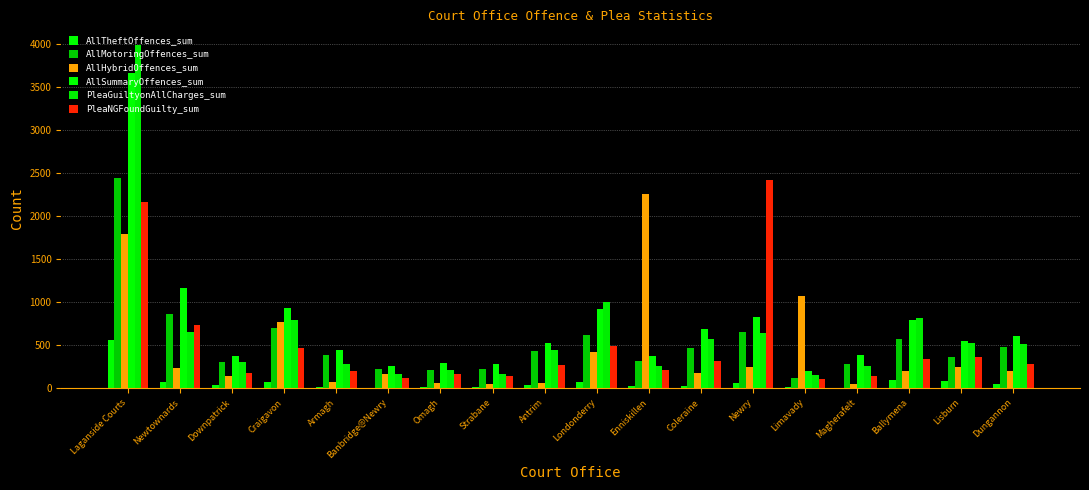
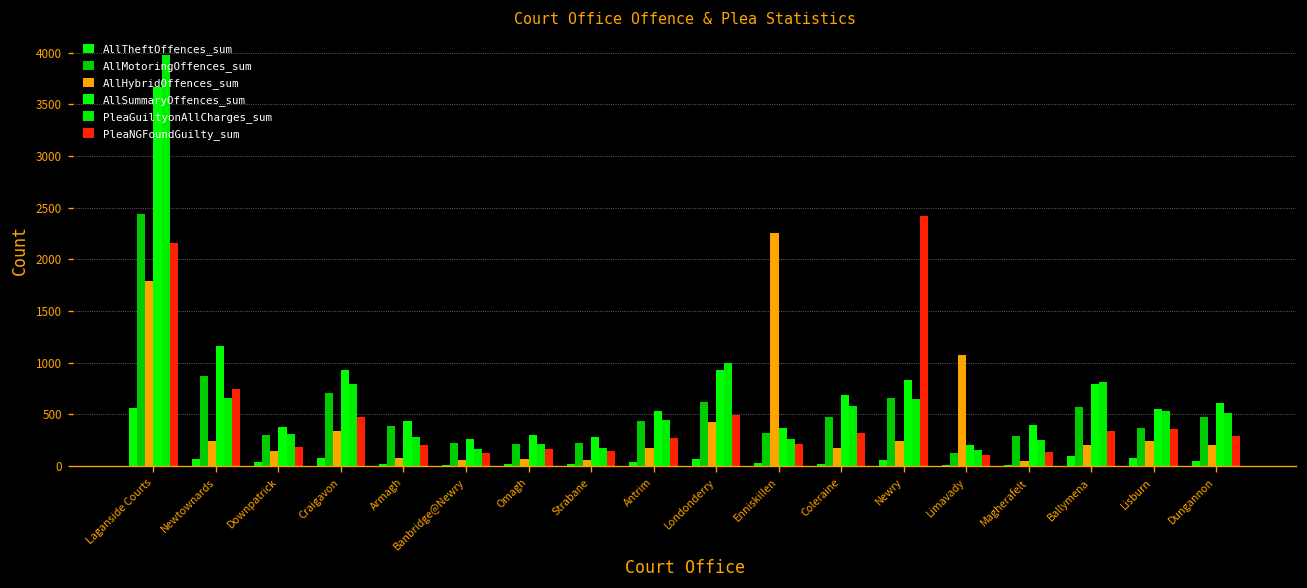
AllHybridOffences_sum, Craigavon: 800 -> 300
AllHybridOffences_sum, Banbridge@Newry: 200 -> 100
AllHybridOffences_sum, Antrim: 100 -> 200
